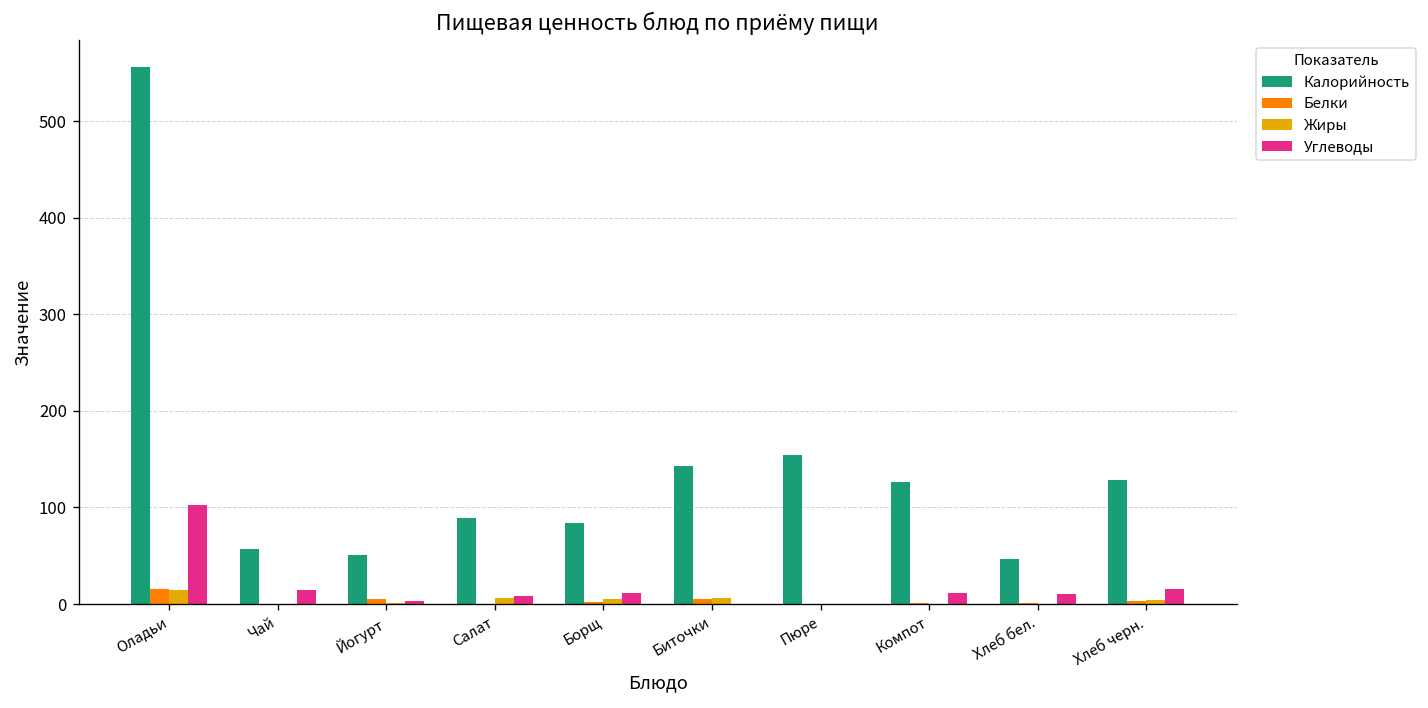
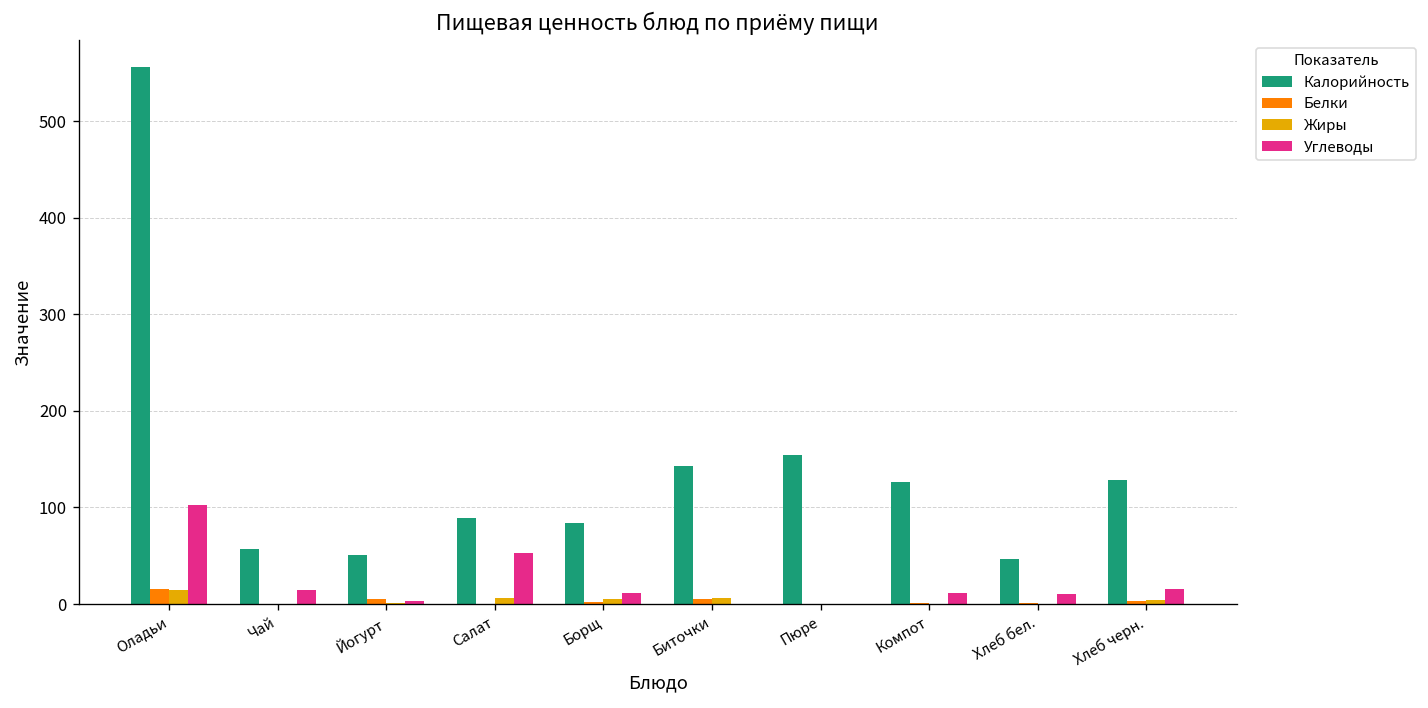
Углеводы, Салат: 10 -> 50
